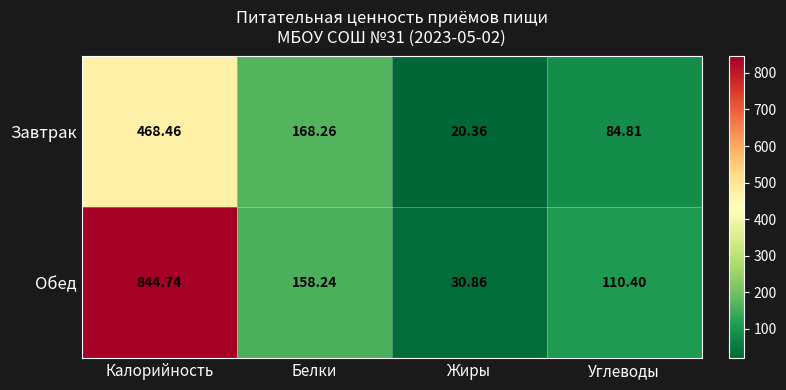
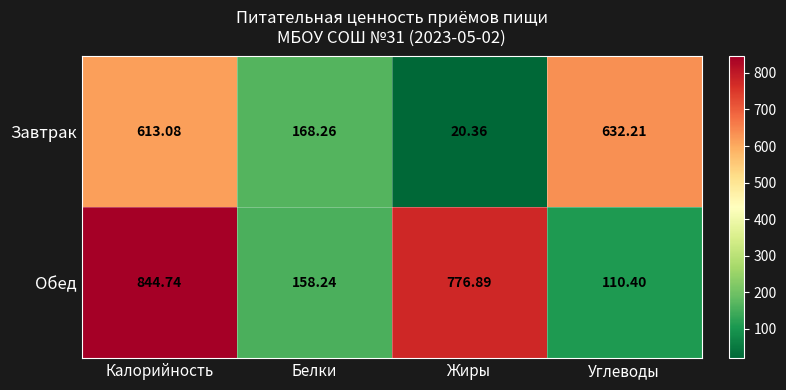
Завтрак, Калорийность: 468.46 -> 613.08
Завтрак, Углеводы: 84.81 -> 632.21
Обед, Жиры: 30.86 -> 776.89
